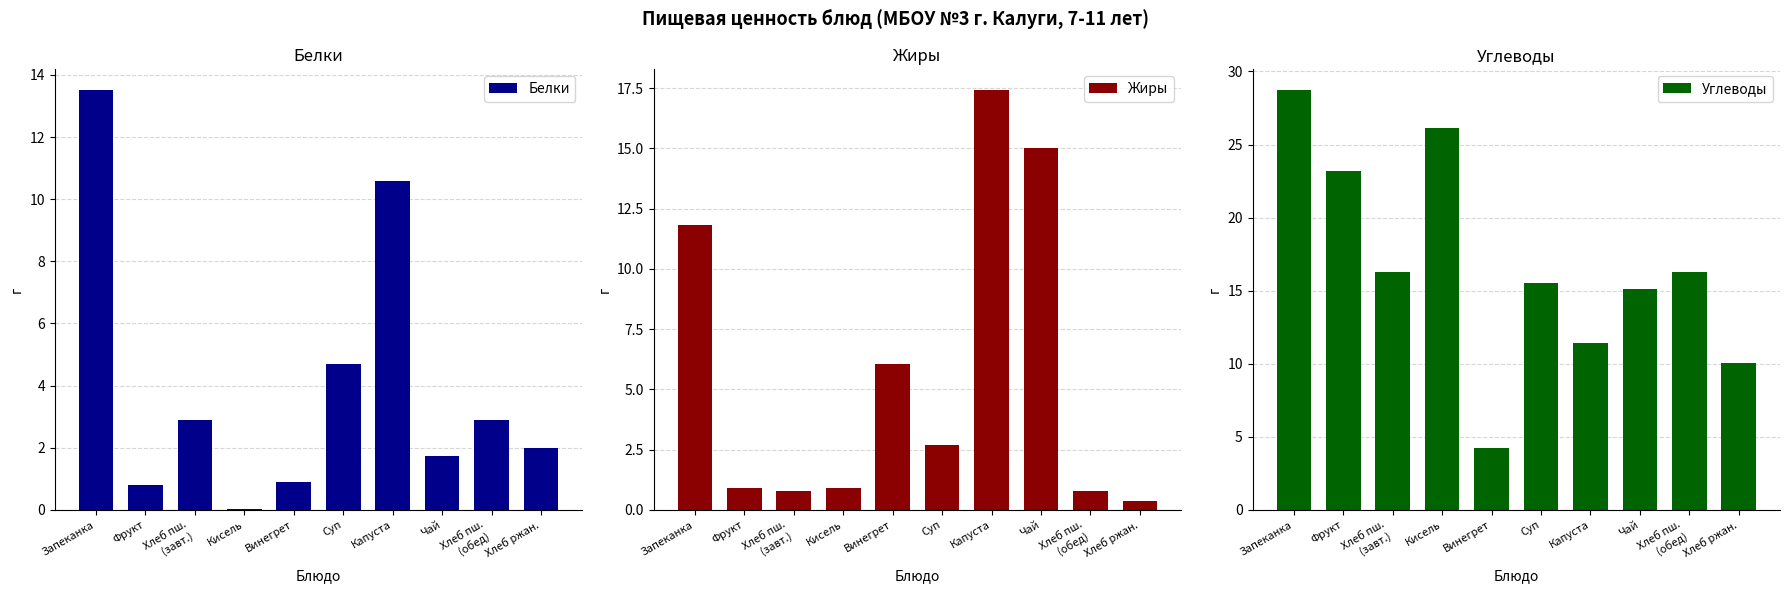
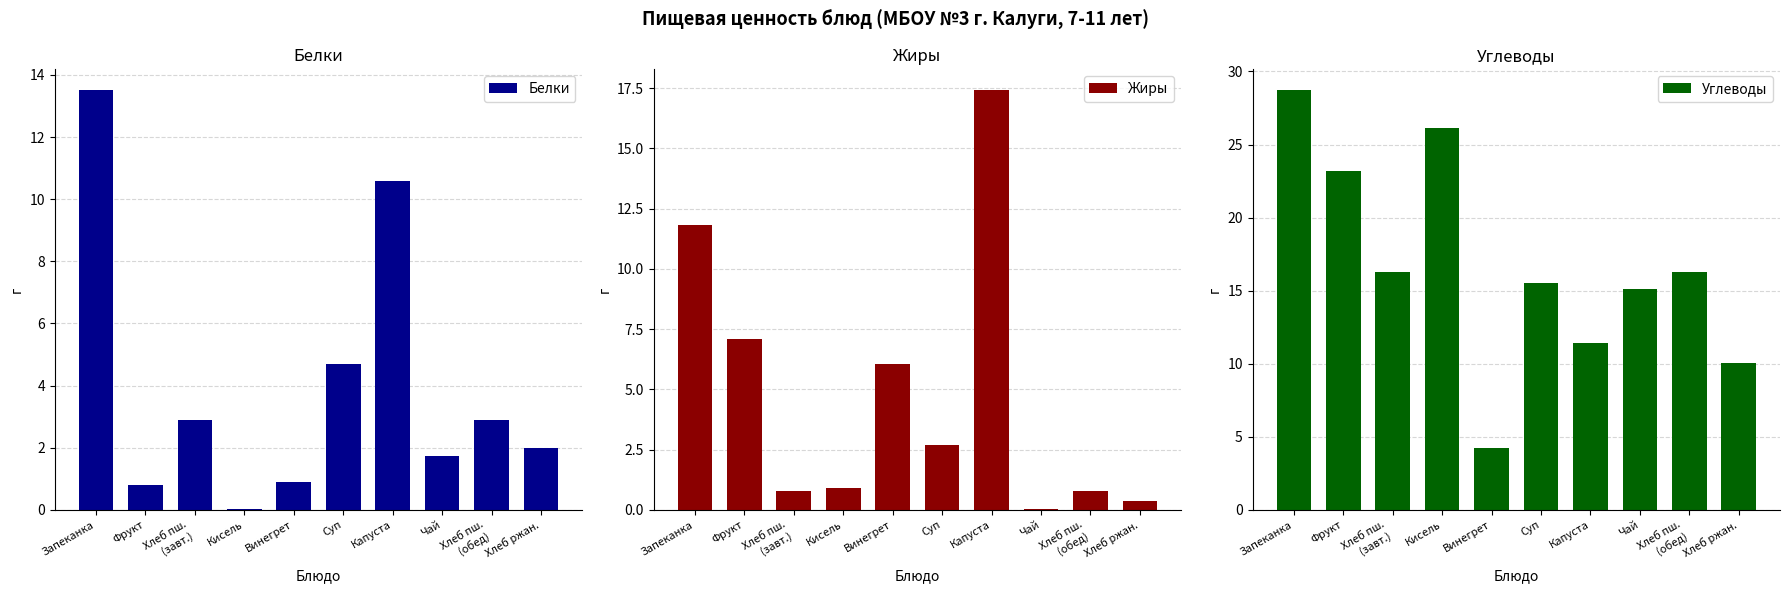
Жиры, Фрукт: 0.9 -> 7.1
Жиры, Чай: 15.0 -> 0.1
